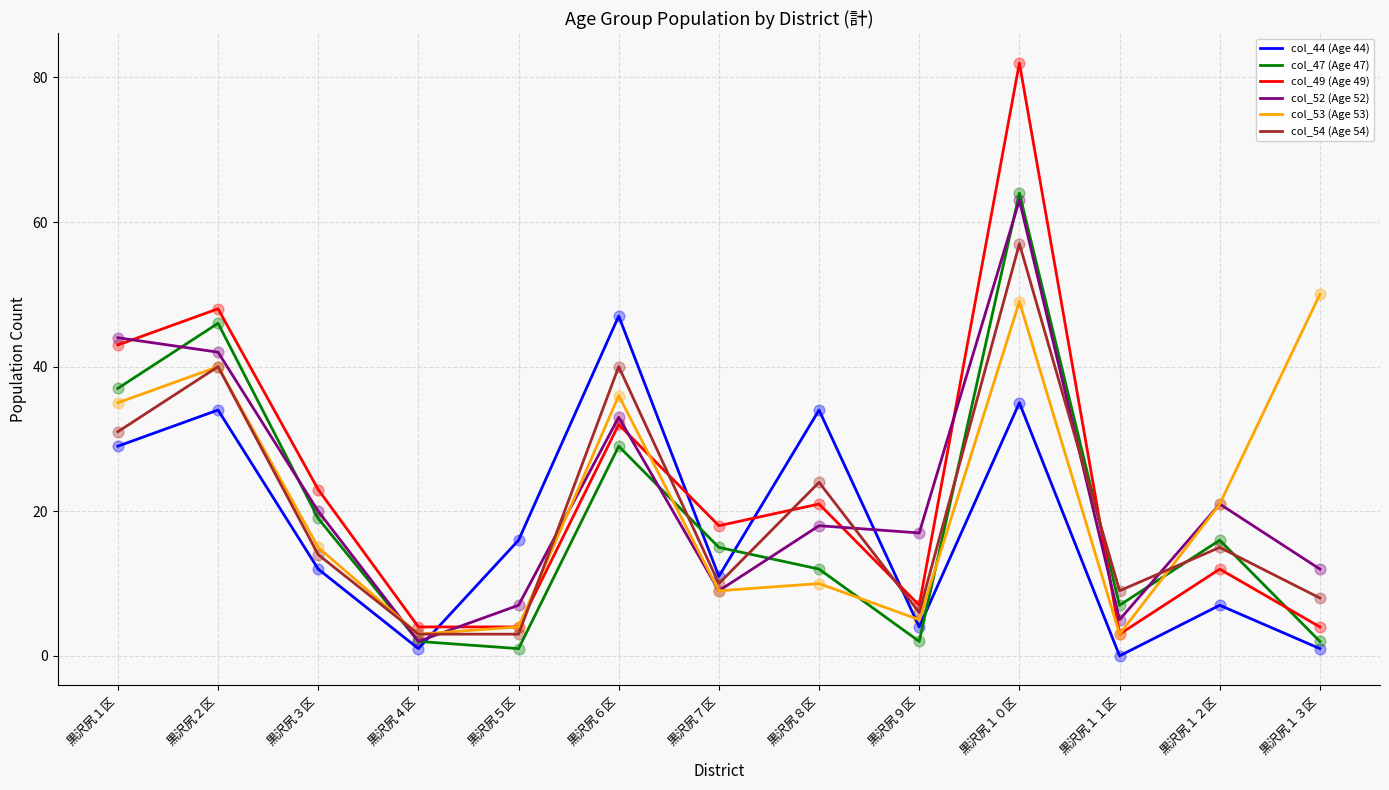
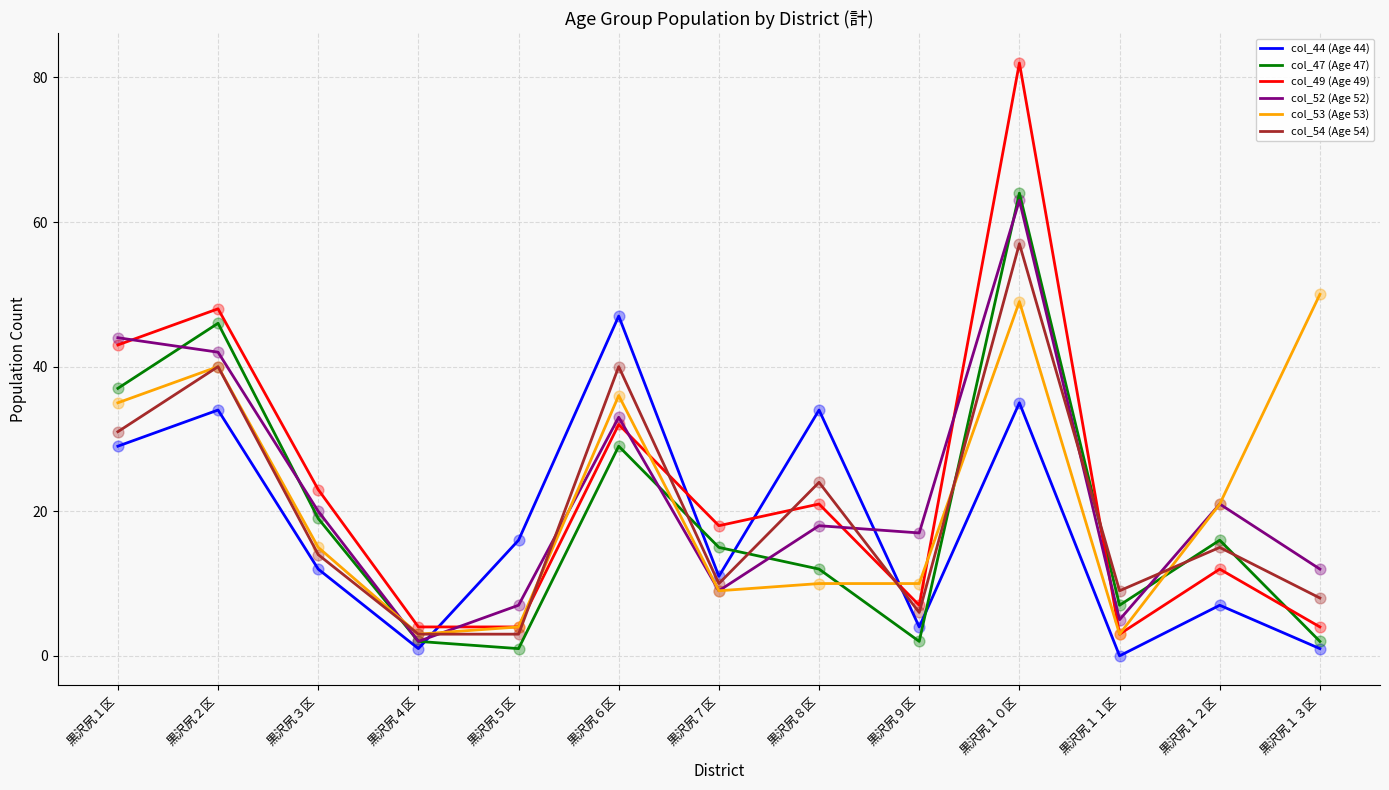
col_53 (Age 53), 黒沢尻９区: 5 -> 10
